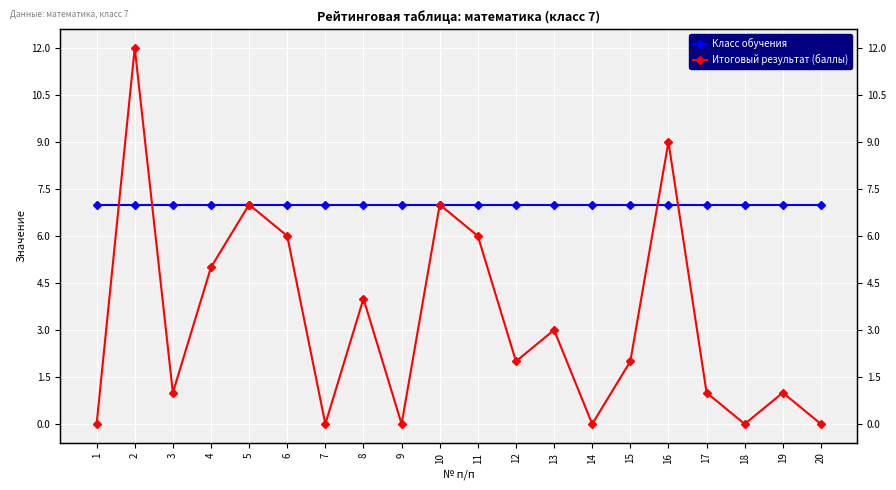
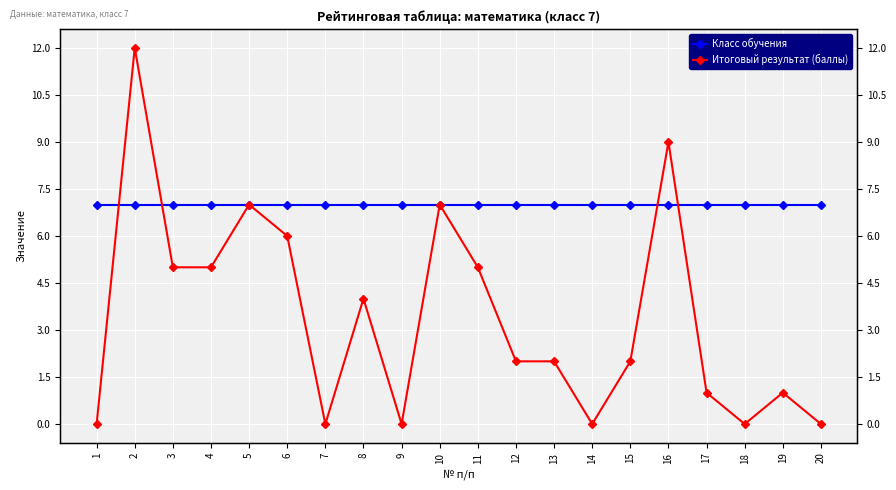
Итоговый результат (баллы), 3: 1 -> 5
Итоговый результат (баллы), 11: 6 -> 5
Итоговый результат (баллы), 13: 3 -> 2
